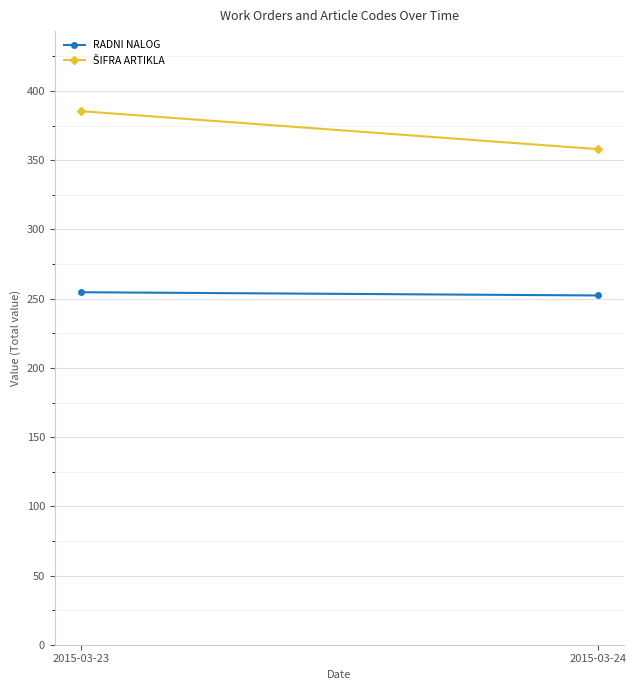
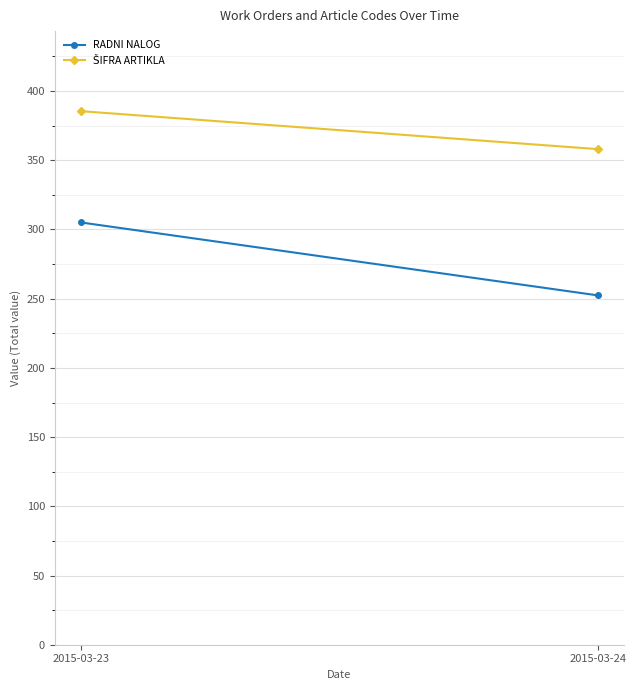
RADNI NALOG, 2015-03-23: 255 -> 305
